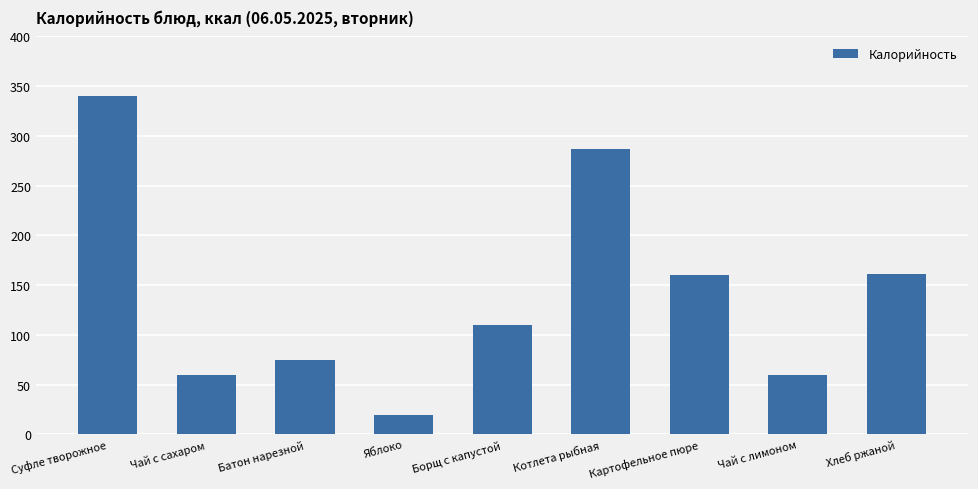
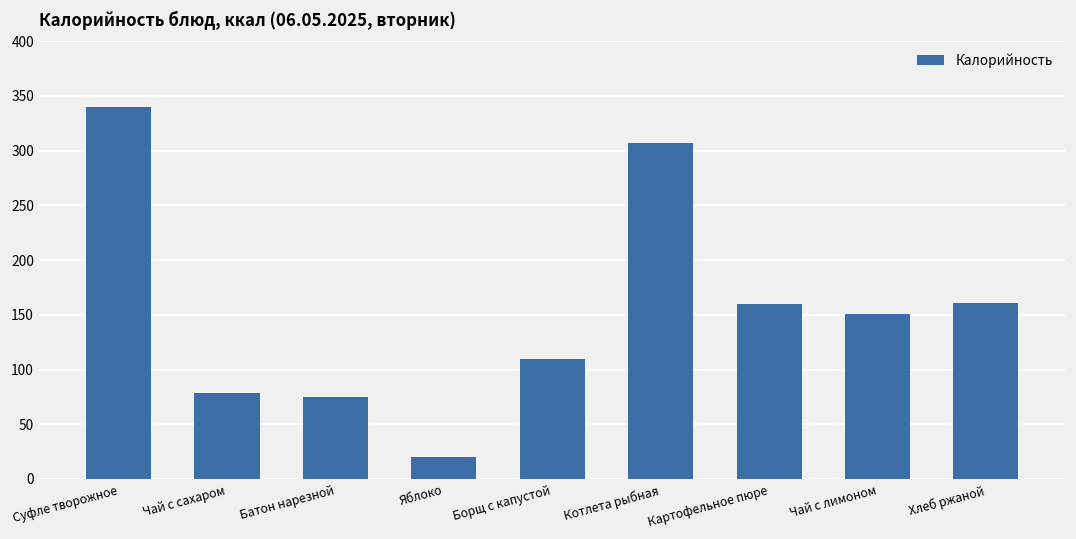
Чай с сахаром: 60 -> 80
Котлета рыбная: 290 -> 310
Чай с лимоном: 60 -> 150
